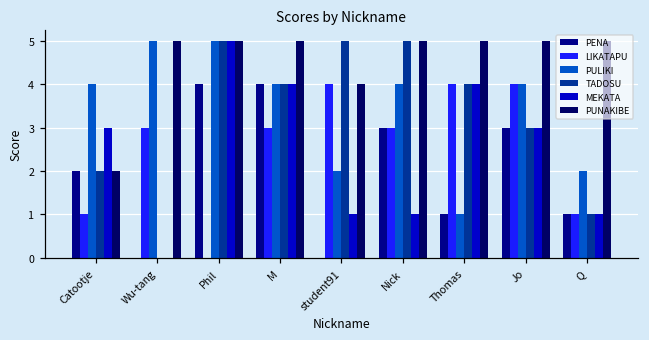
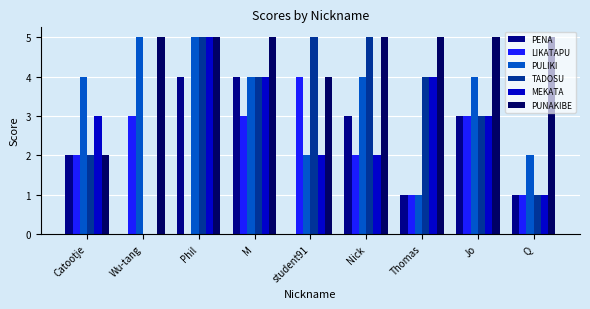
LIKATAPU, Catootje: 1 -> 2
MEKATA, student91: 1 -> 2
LIKATAPU, Nick: 3 -> 2
MEKATA, Nick: 1 -> 2
LIKATAPU, Thomas: 4 -> 1
LIKATAPU, Jo: 4 -> 3
